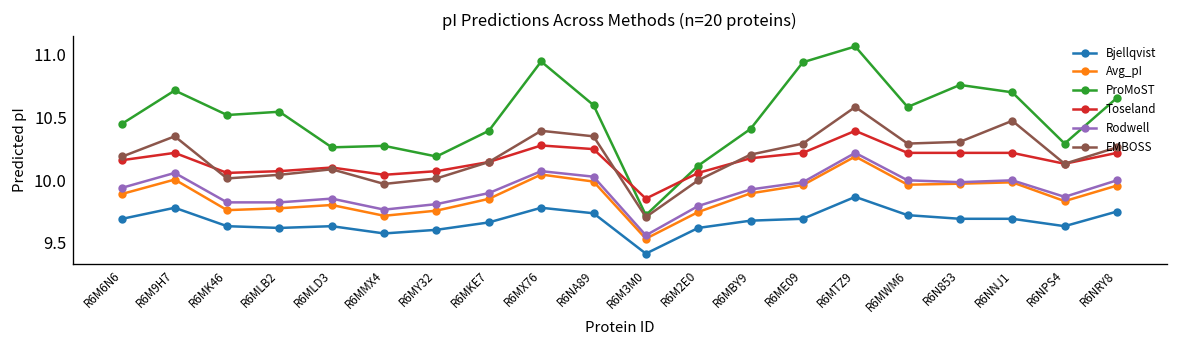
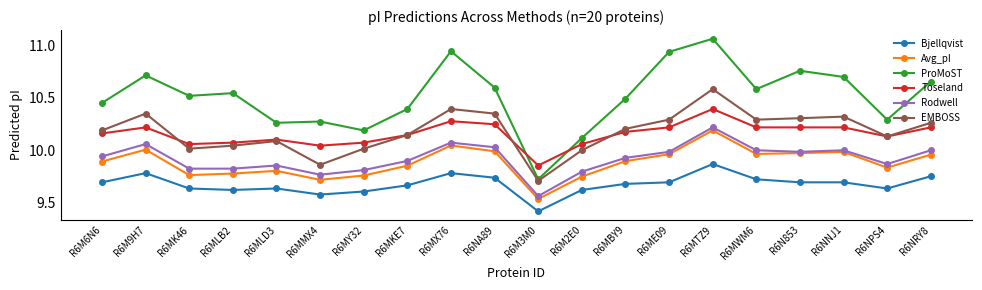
EMBOSS, R6MMX4: 9.97 -> 9.86
ProMoST, R6MBY9: 10.41 -> 10.49
EMBOSS, R6NNJ1: 10.47 -> 10.32
